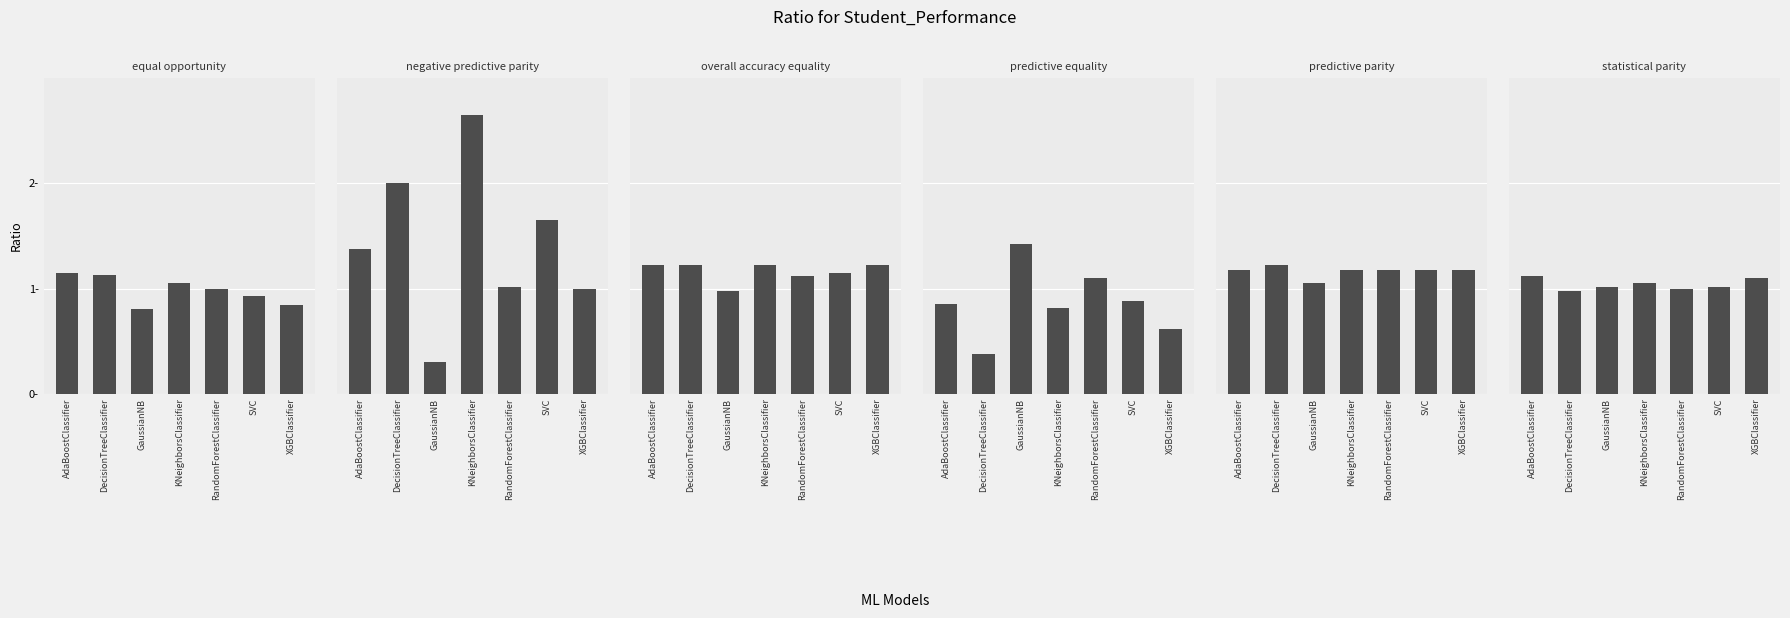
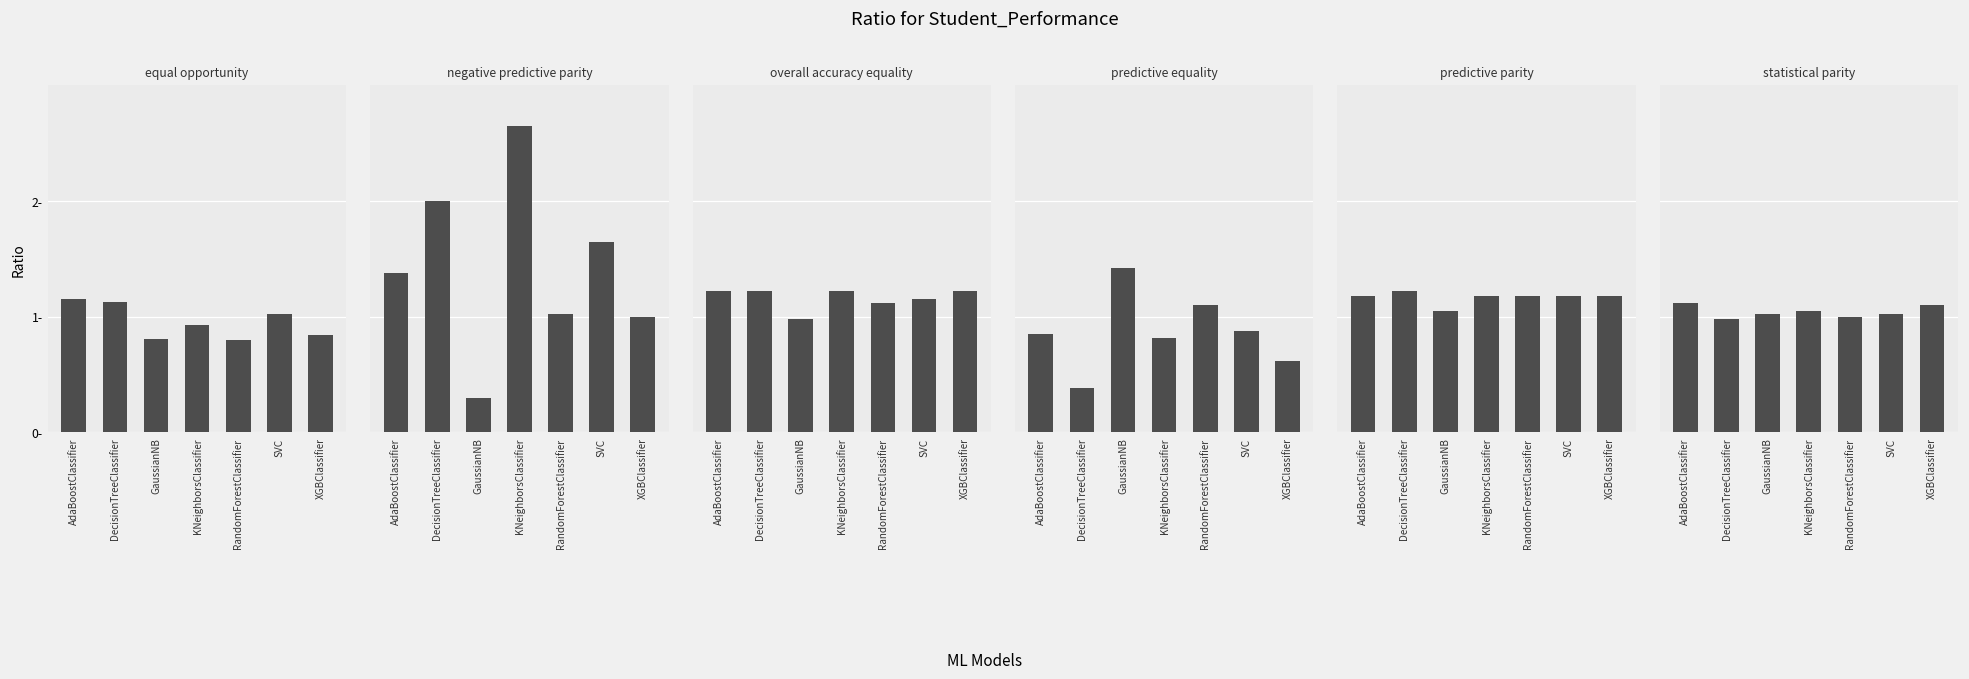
equal opportunity, KNeighborsClassifier: 1.05- -> 0.93-
equal opportunity, RandomForestClassifier: 1.0- -> 0.8-
equal opportunity, SVC: 0.93- -> 1.02-
